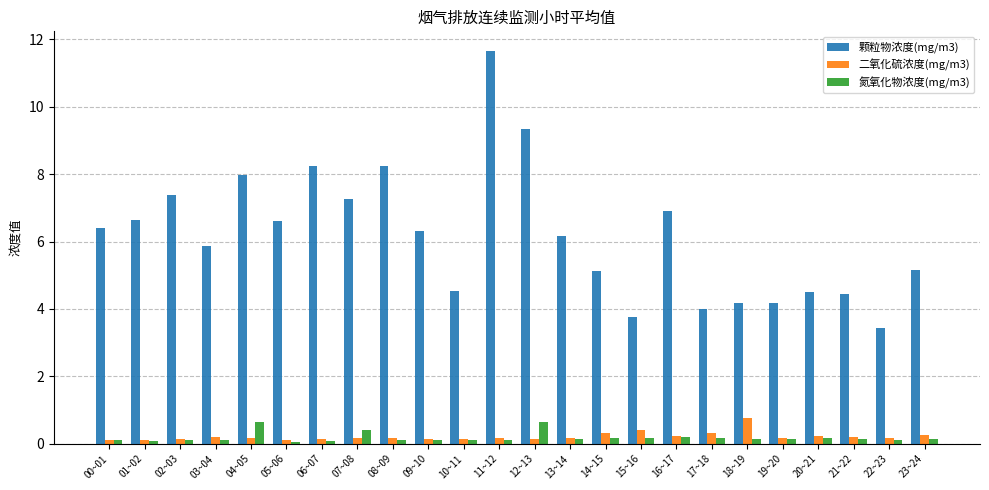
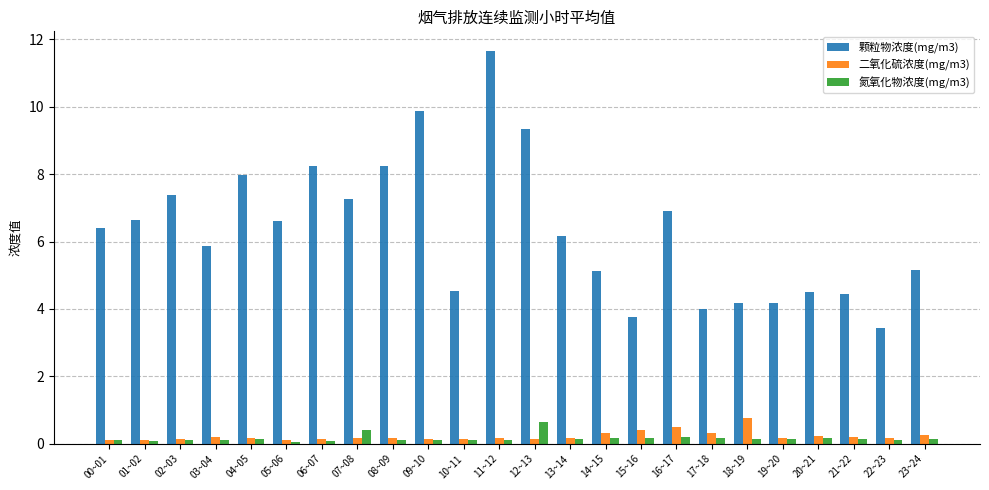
氮氧化物浓度(mg/m3), 04~05: 0.7 -> 0.2
颗粒物浓度(mg/m3), 09~10: 6.3 -> 9.9
二氧化硫浓度(mg/m3), 16~17: 0.2 -> 0.5
